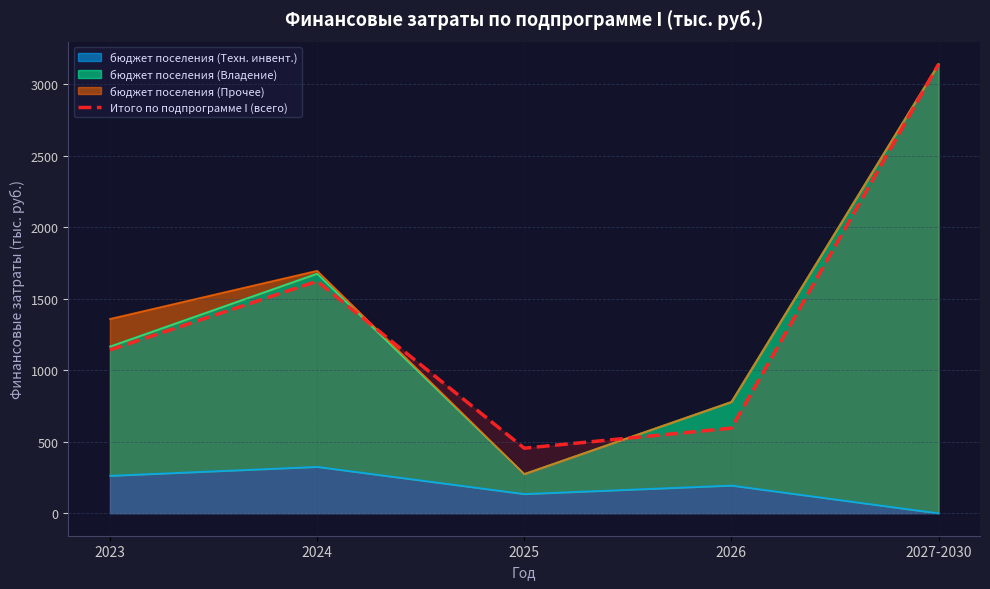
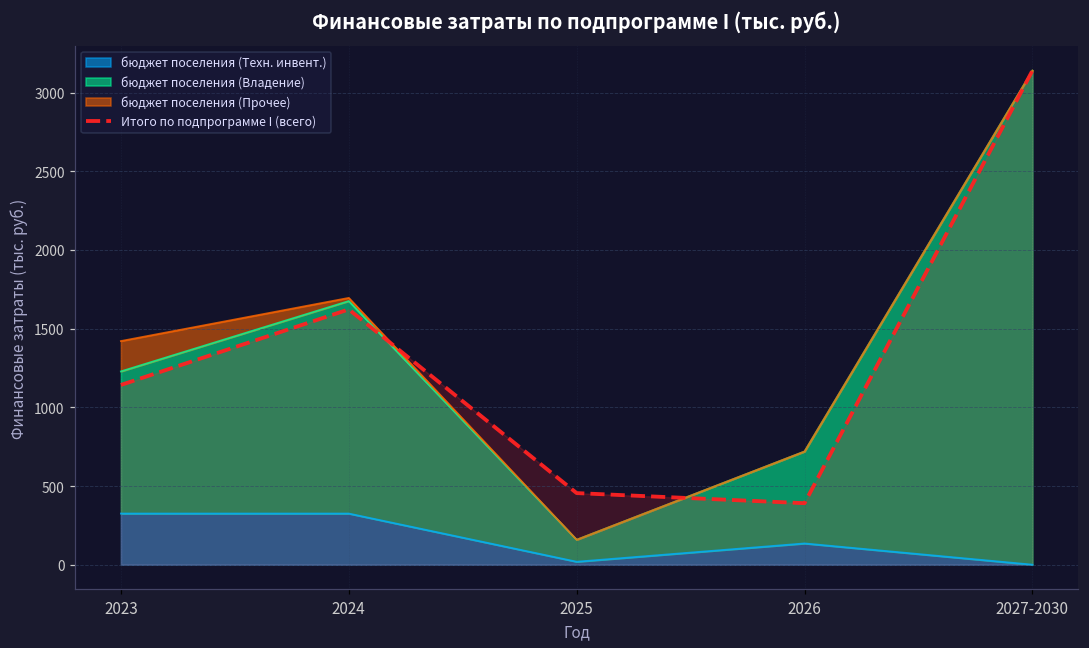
бюджет поселения (Техн. инвент.), 2023: 260 -> 330
бюджет поселения (Техн. инвент.), 2025: 140 -> 20
бюджет поселения (Техн. инвент.), 2026: 190 -> 140
Итого по подпрограмме I (всего), 2026: 600 -> 390
